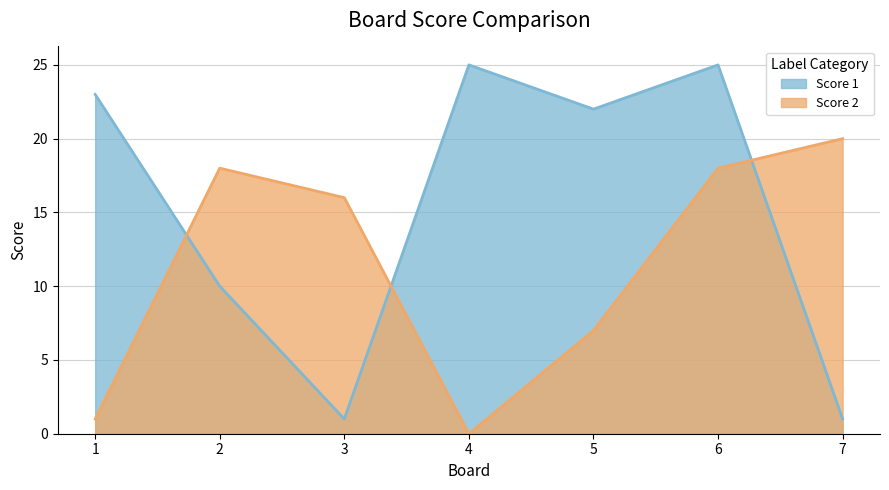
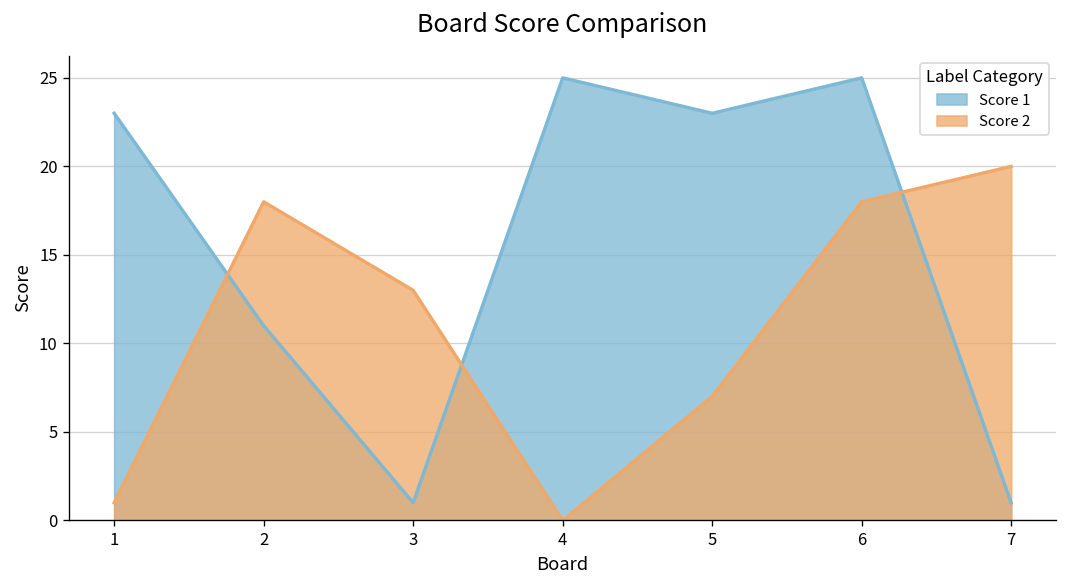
Score 1, 2: 10 -> 11
Score 2, 3: 16 -> 13
Score 1, 5: 22 -> 23
